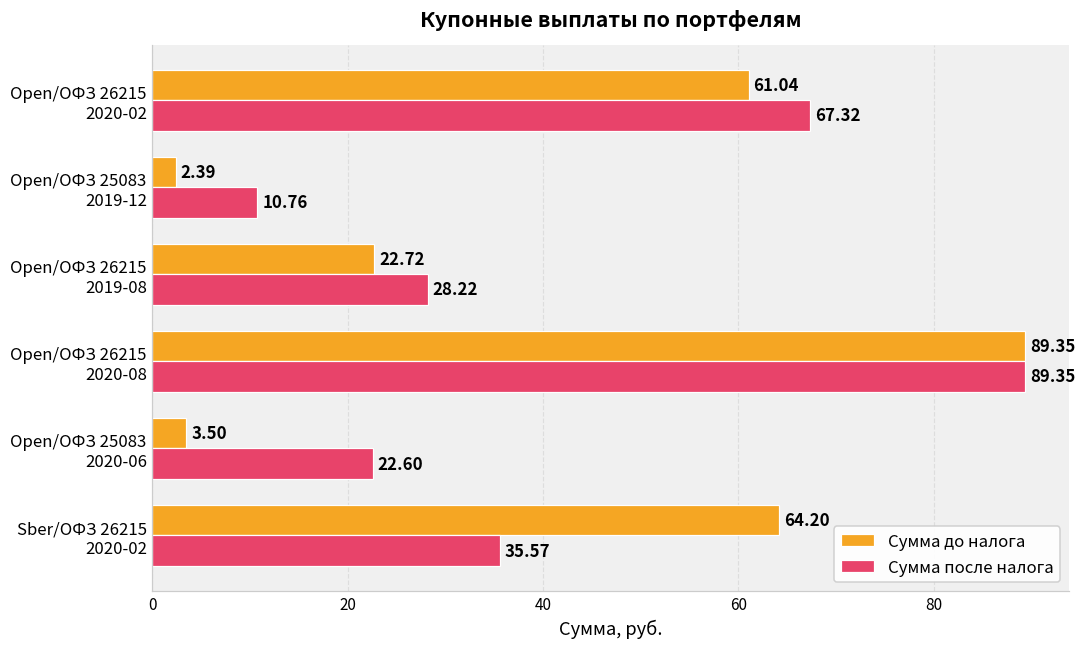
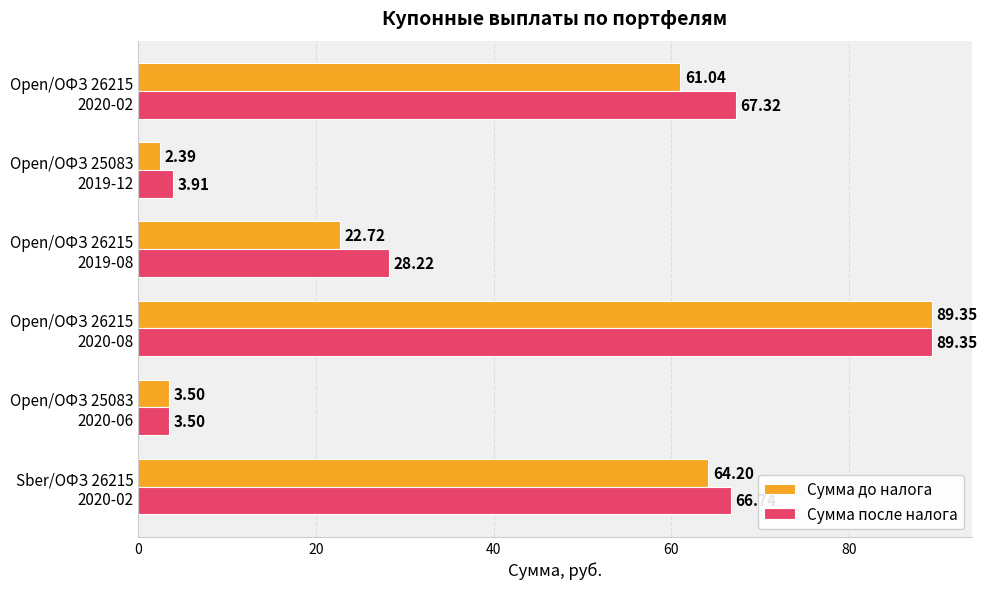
Сумма после налога, Open/ОФЗ 25083 2019-12: 10.76 -> 3.91
Сумма после налога, Open/ОФЗ 25083 2020-06: 22.60 -> 3.50
Сумма после налога, Sber/ОФЗ 26215 2020-02: 36 -> 67
